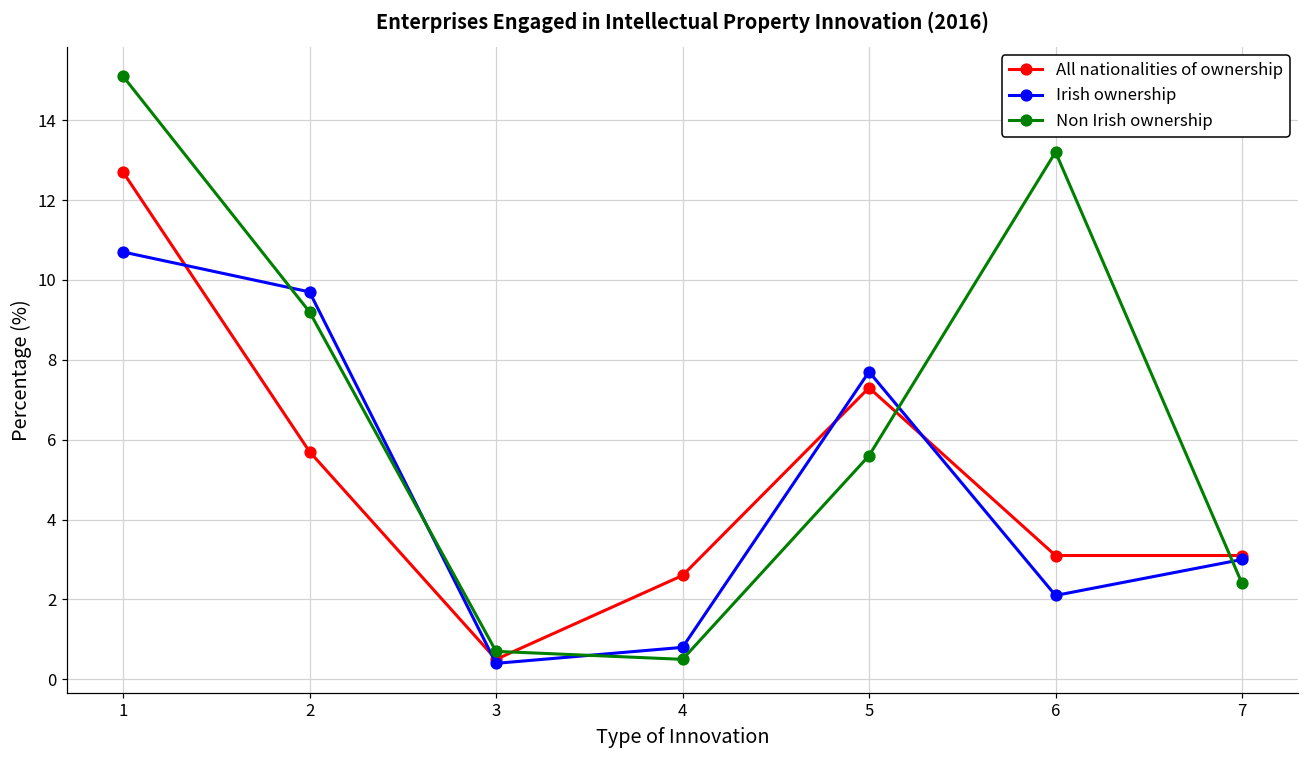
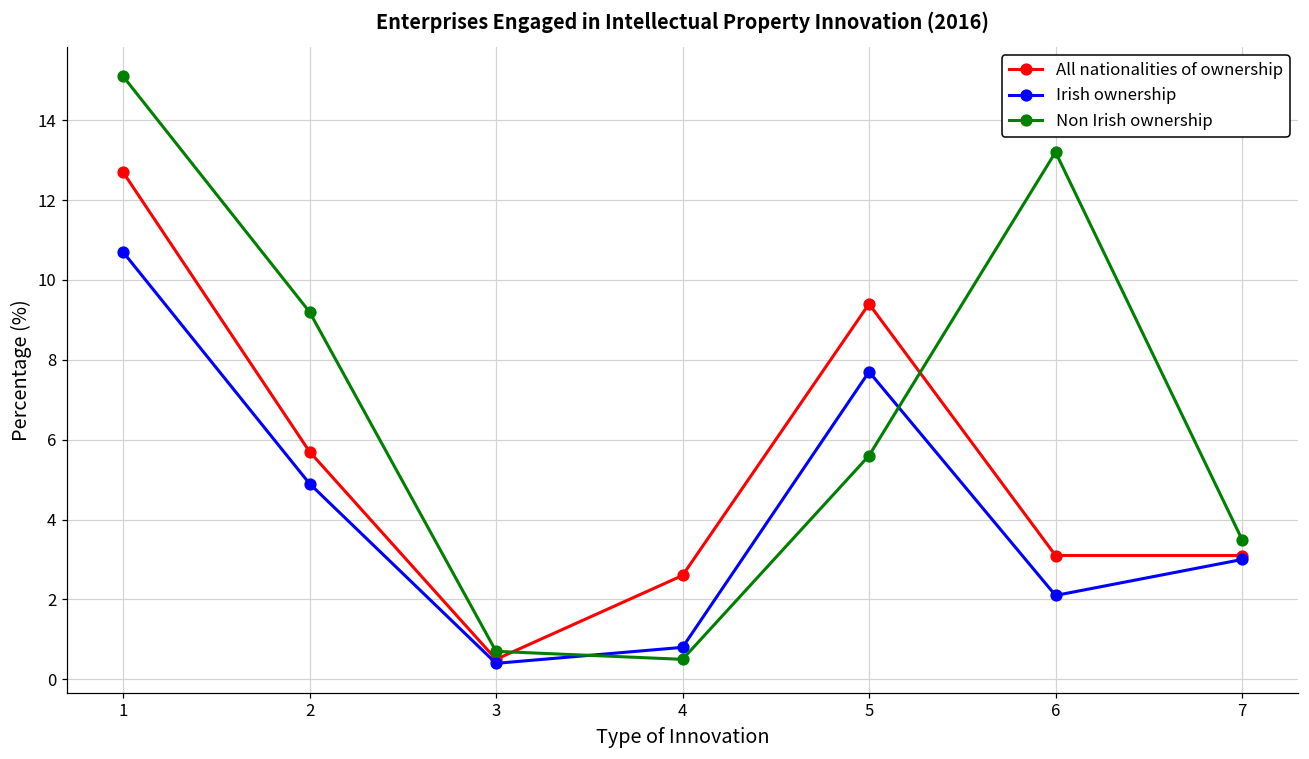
Irish ownership, 2: 9.7 -> 4.9
All nationalities of ownership, 5: 7.3 -> 9.4
Non Irish ownership, 7: 2.4 -> 3.5
